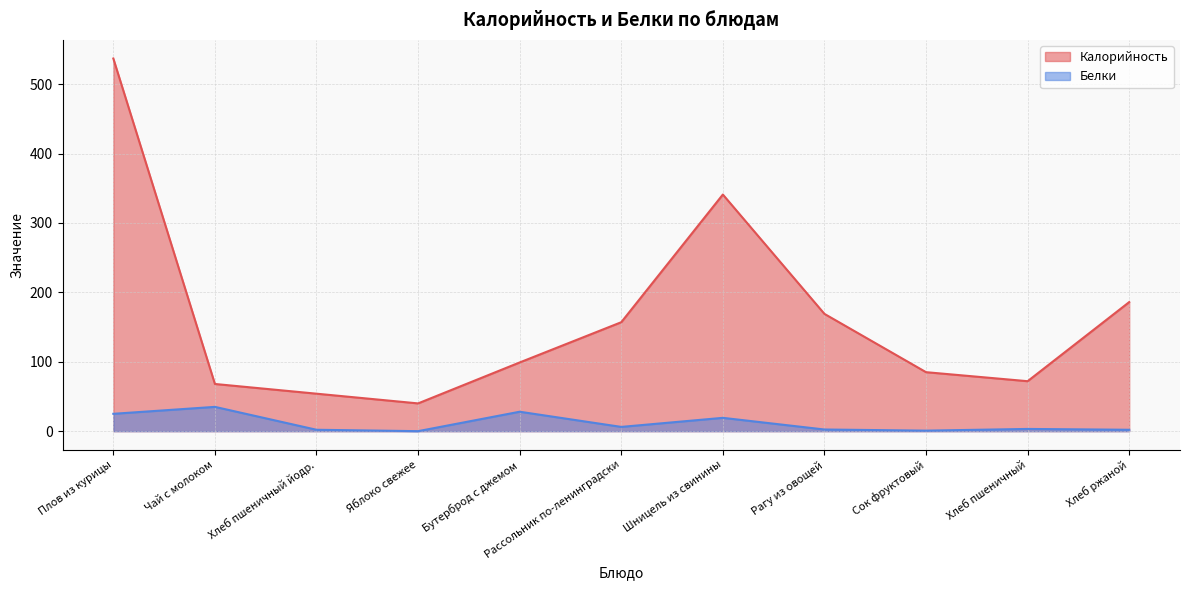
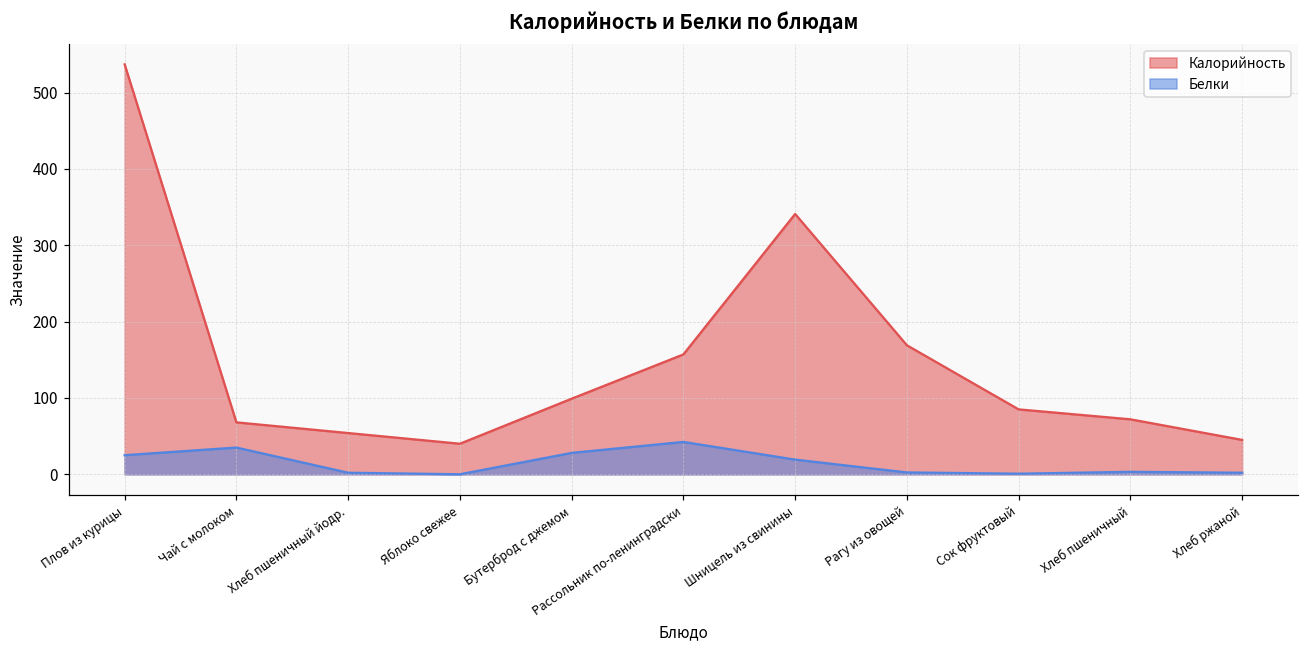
Белки, Рассольник по-ленинградски: 10 -> 40
Калорийность, Хлеб ржаной: 190 -> 50
